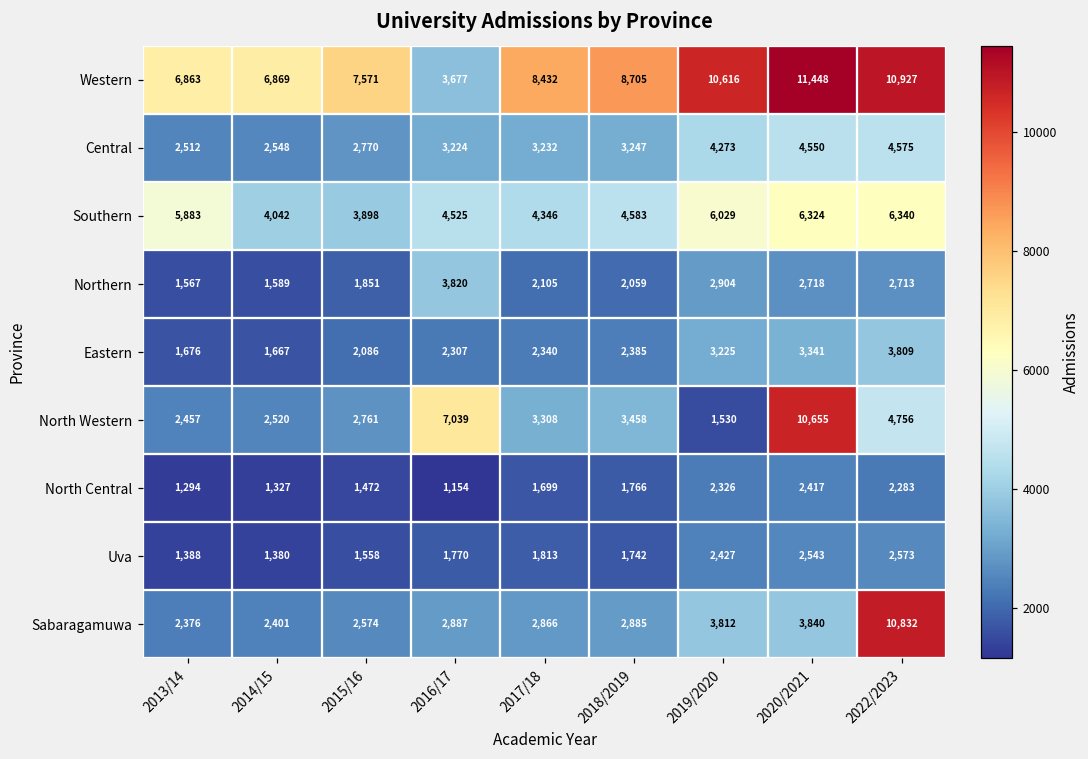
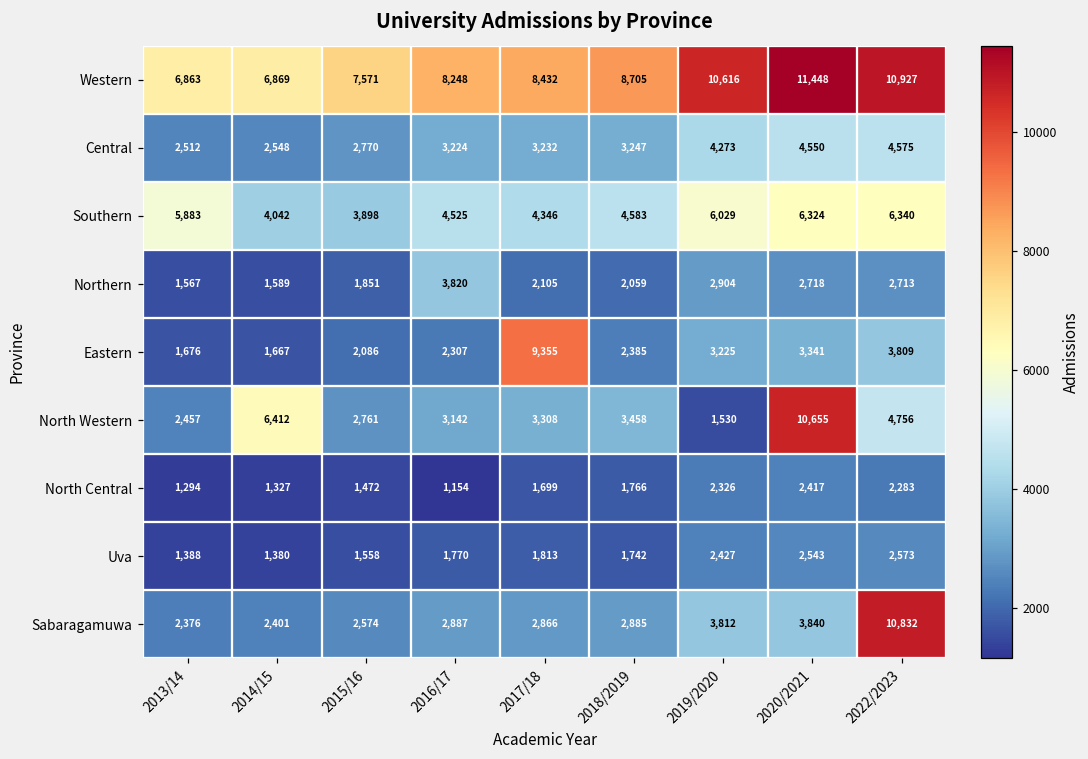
Western, 2016/17: 3,677 -> 8,248
Eastern, 2017/18: 2,340 -> 9,355
North Western, 2014/15: 2,520 -> 6,412
North Western, 2016/17: 7,039 -> 3,142
